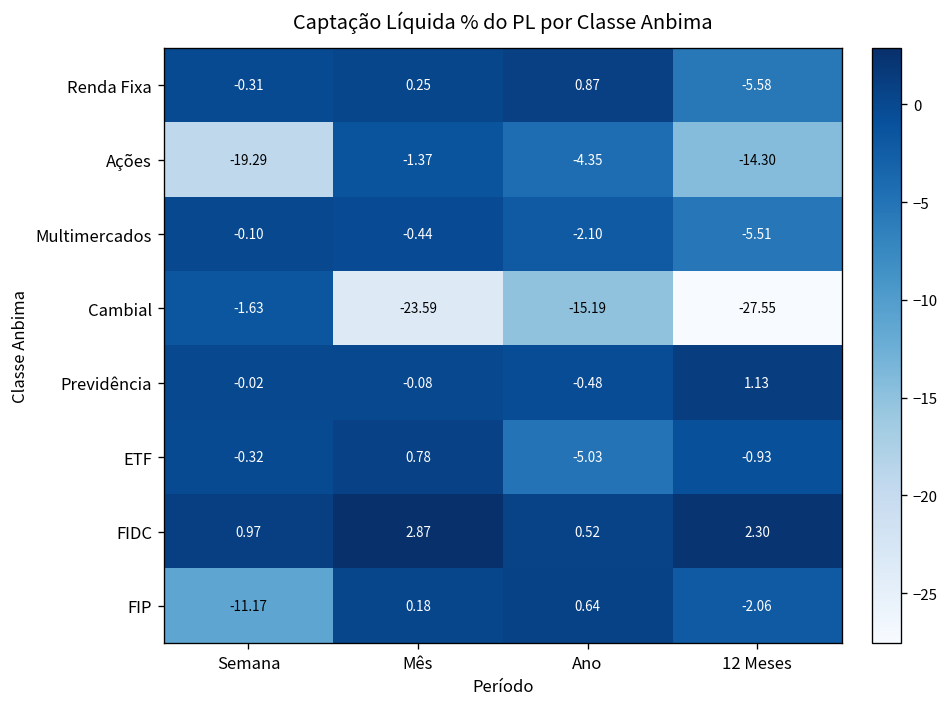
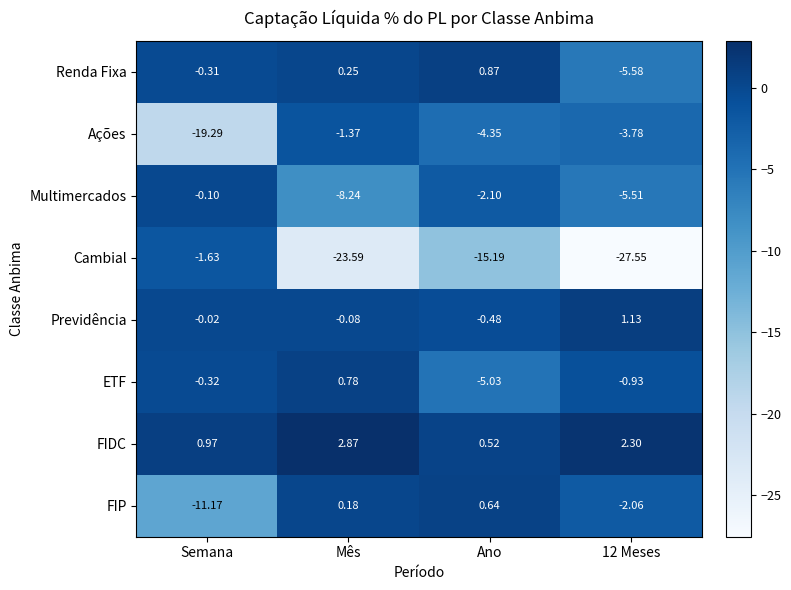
Ações, 12 Meses: -14.30 -> -3.78
Multimercados, Mês: -0.44 -> -8.24
